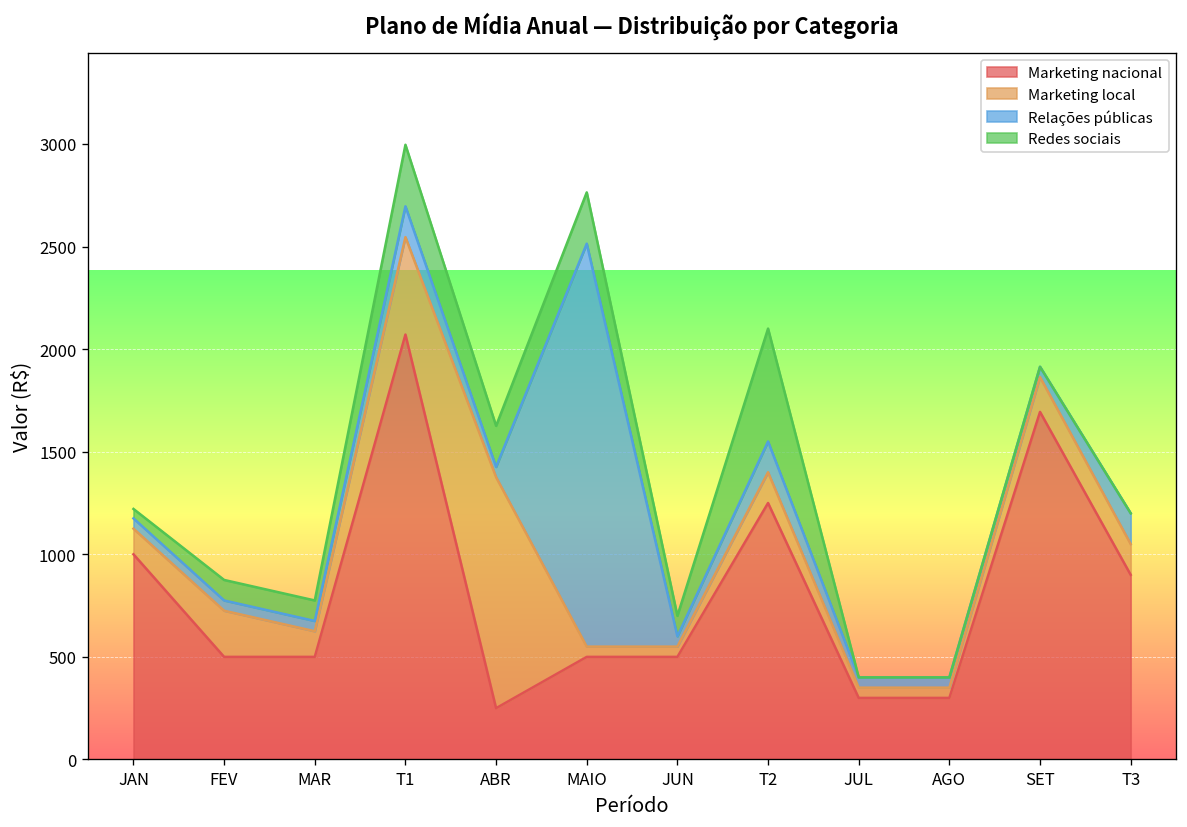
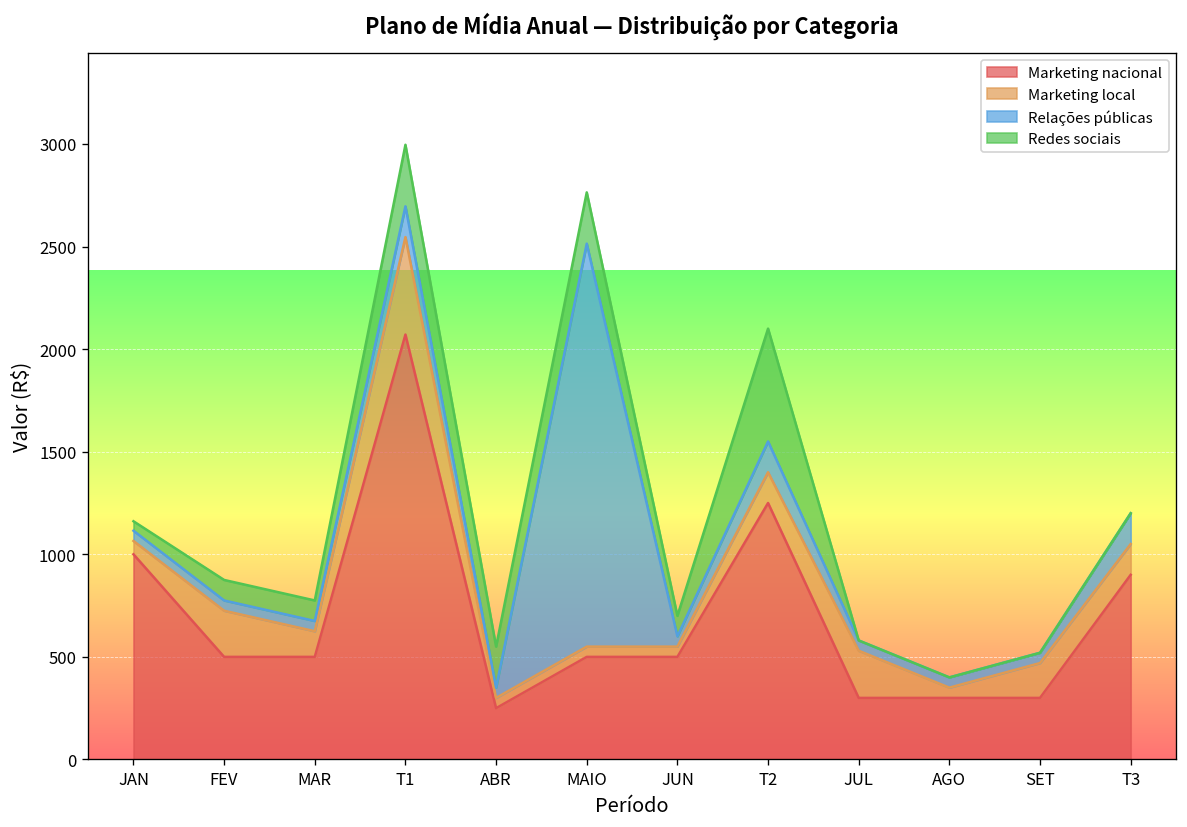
Marketing local, JAN: 130 -> 70
Marketing local, ABR: 1130 -> 50
Marketing local, JUL: 50 -> 230
Marketing nacional, SET: 1690 -> 300
